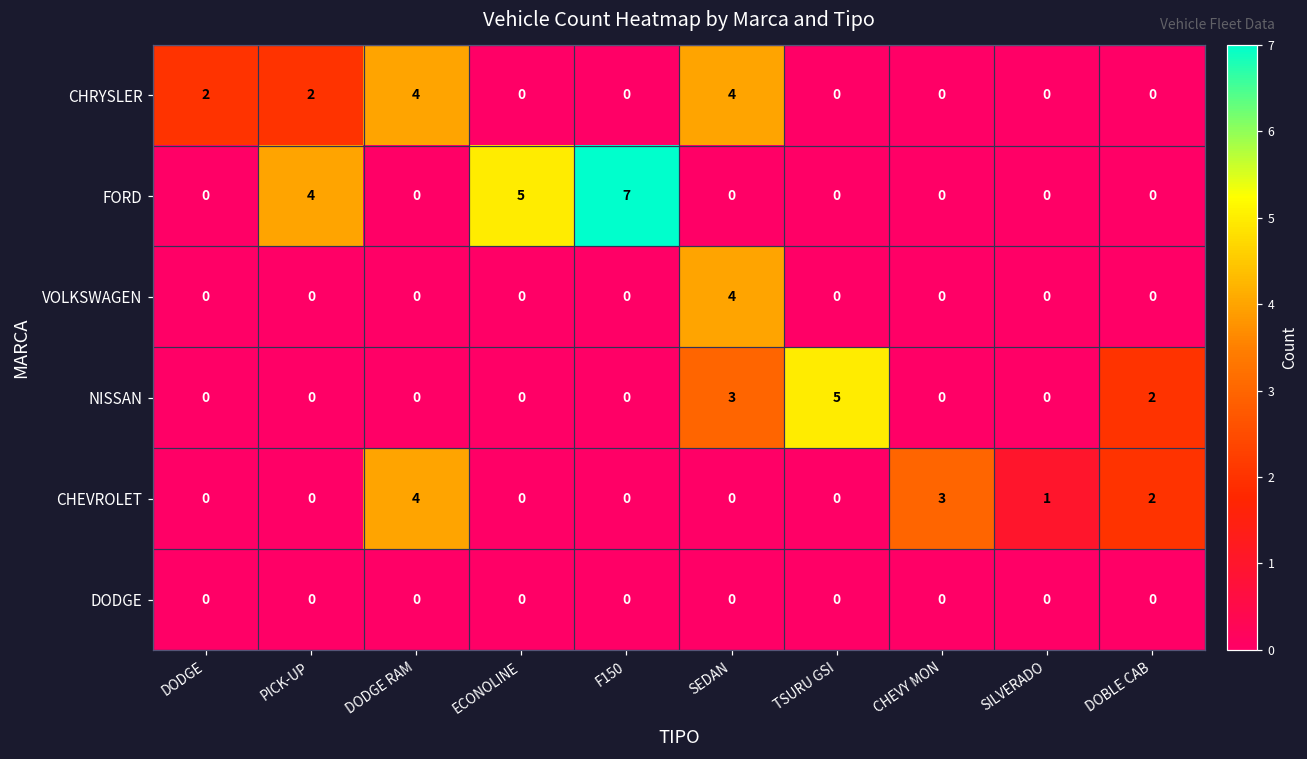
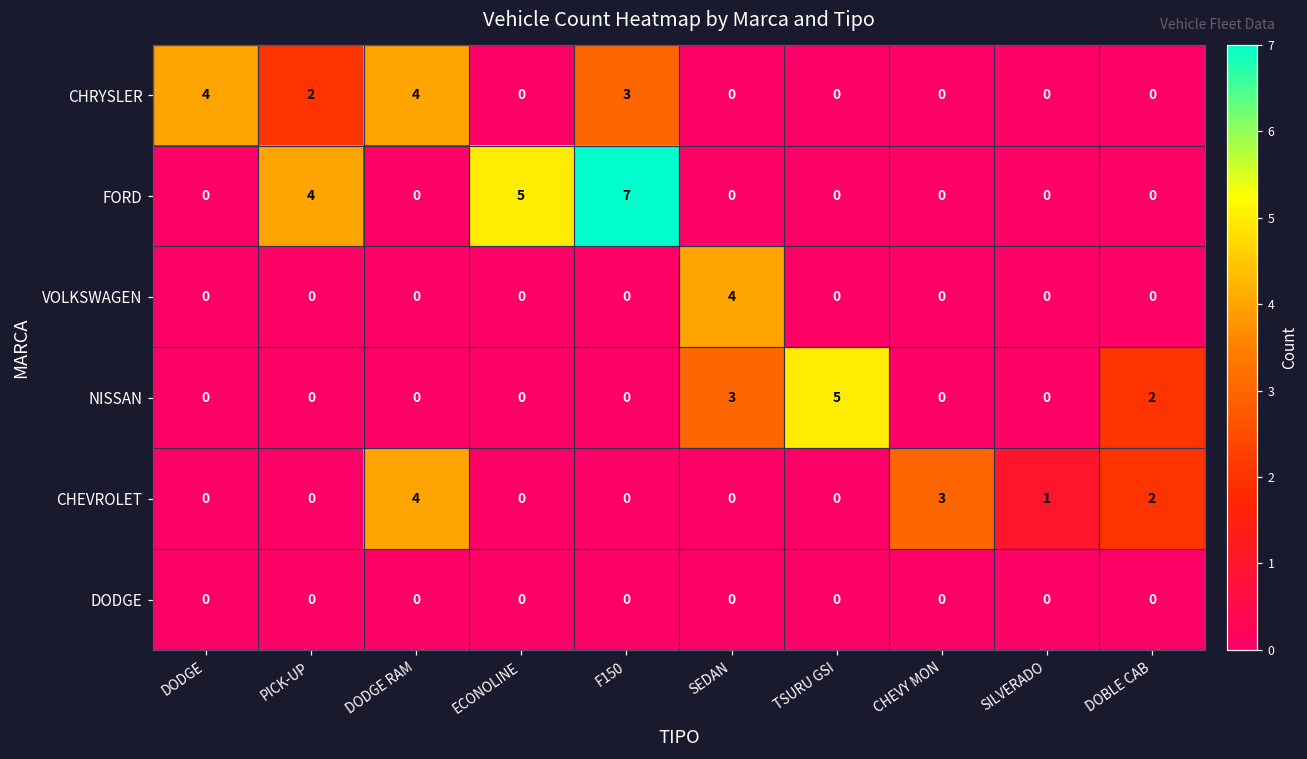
CHRYSLER, DODGE: 2 -> 4
CHRYSLER, F150: 0 -> 3
CHRYSLER, SEDAN: 4 -> 0
